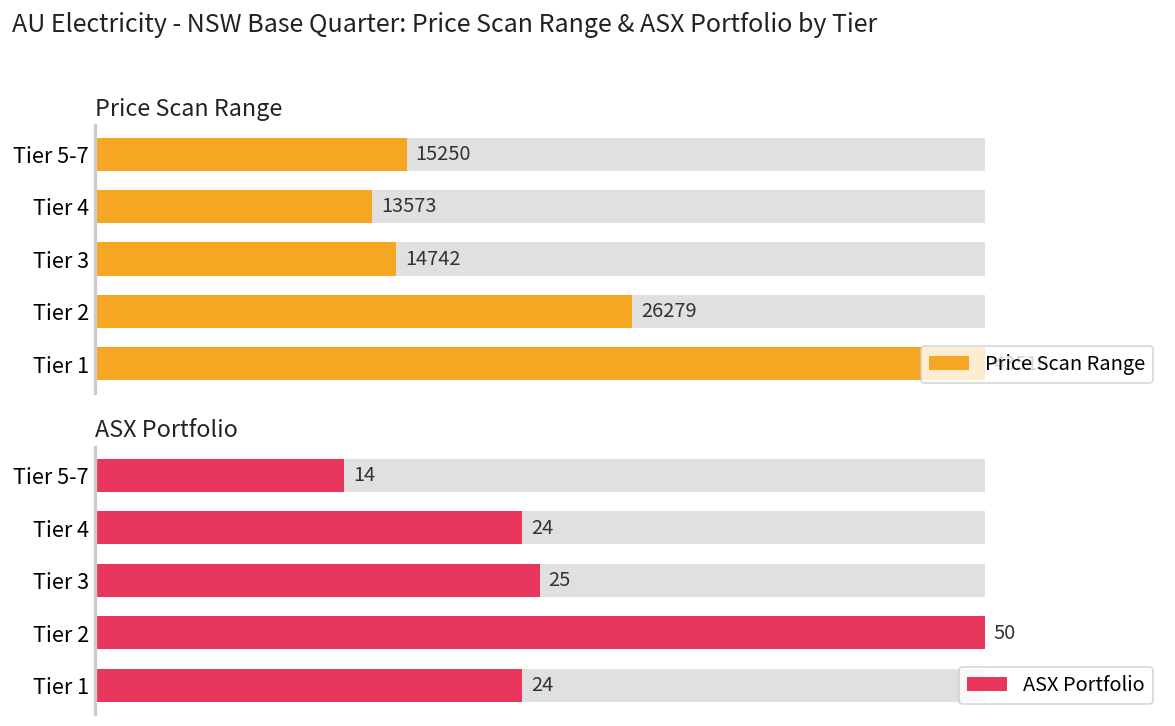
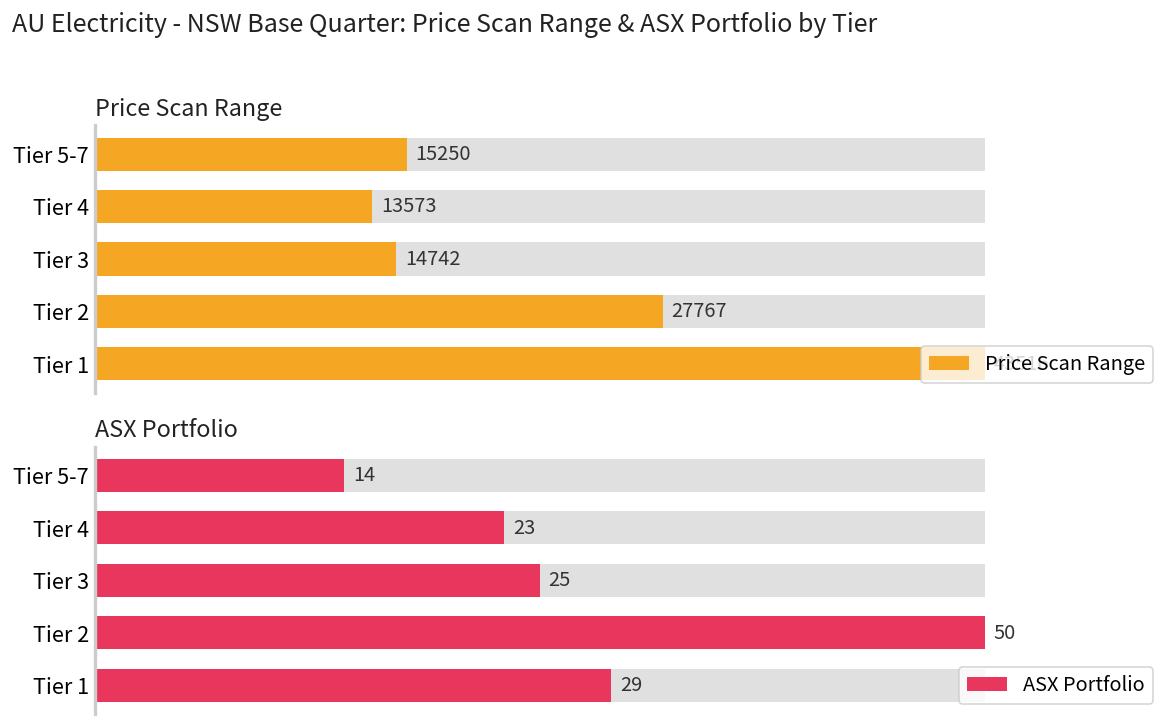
Price Scan Range, Price Scan Range, Tier 2: 26279 -> 27767
ASX Portfolio, ASX Portfolio, Tier 4: 24 -> 23
ASX Portfolio, ASX Portfolio, Tier 1: 24 -> 29
